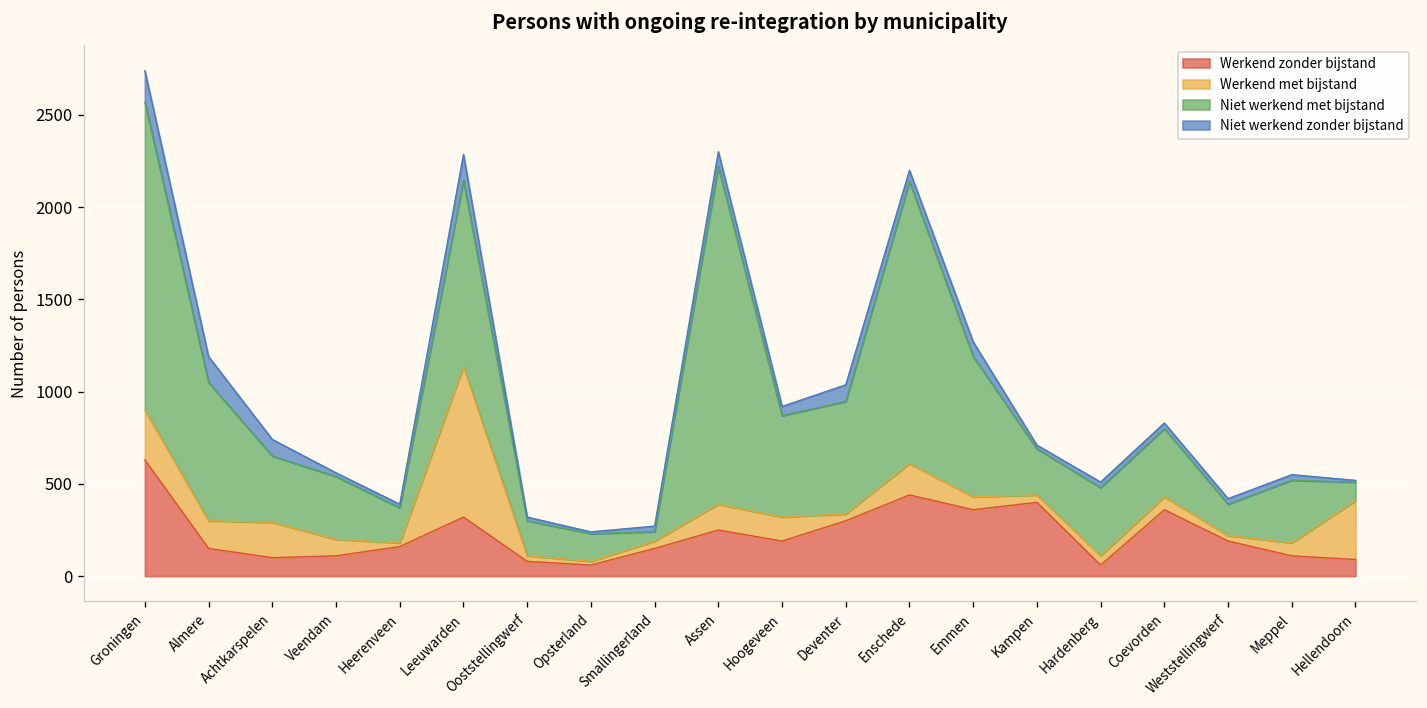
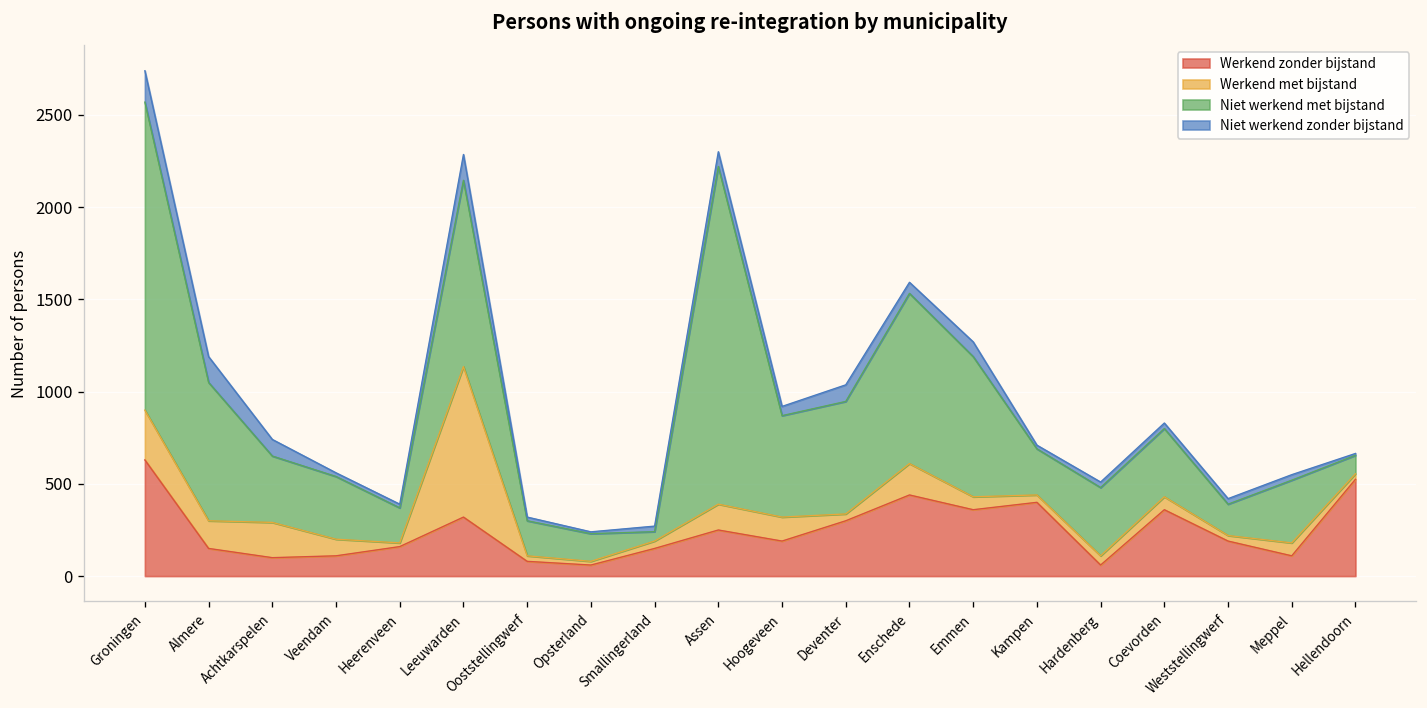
Niet werkend met bijstand, Enschede: 1530 -> 920
Werkend zonder bijstand, Hellendoorn: 90 -> 530
Werkend met bijstand, Hellendoorn: 320 -> 30
